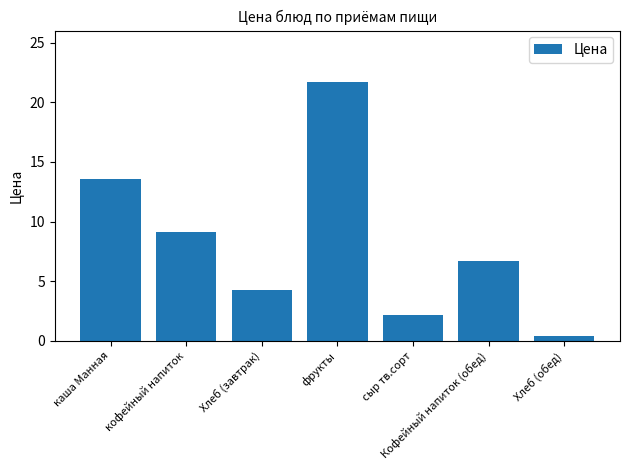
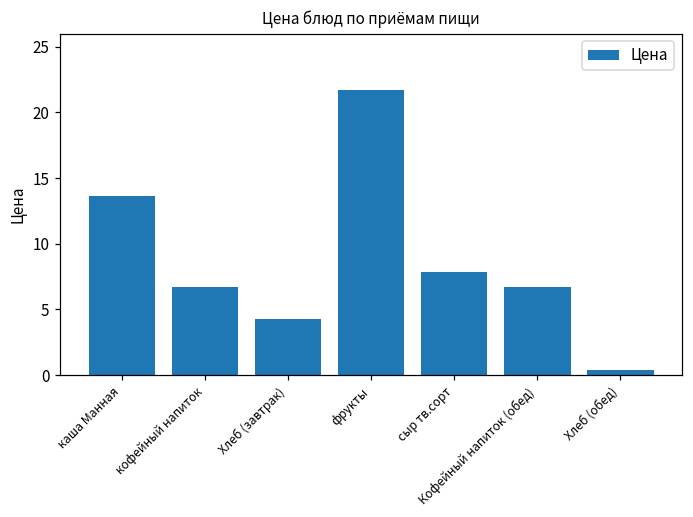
кофейный напиток: 9.1 -> 6.7
сыр тв.сорт: 2.2 -> 7.9
